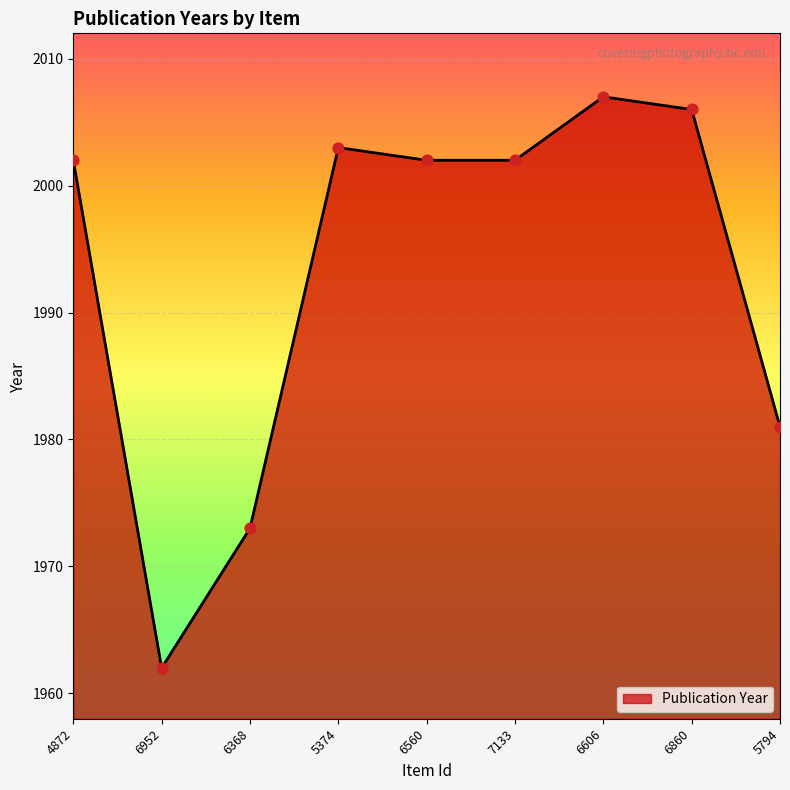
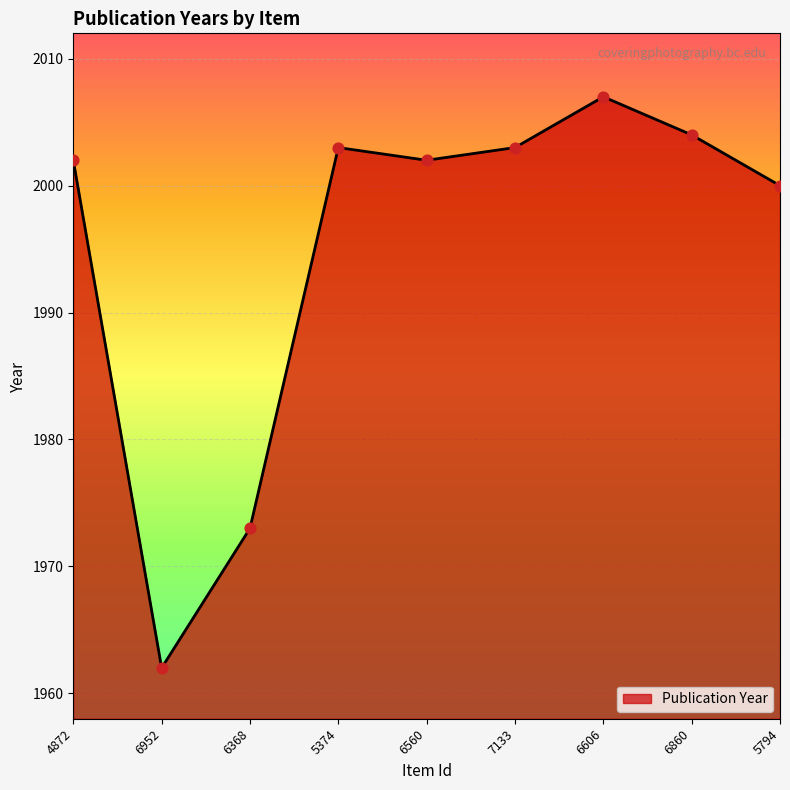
7133: 2002 -> 2003
6860: 2006 -> 2004
5794: 1981 -> 2000
